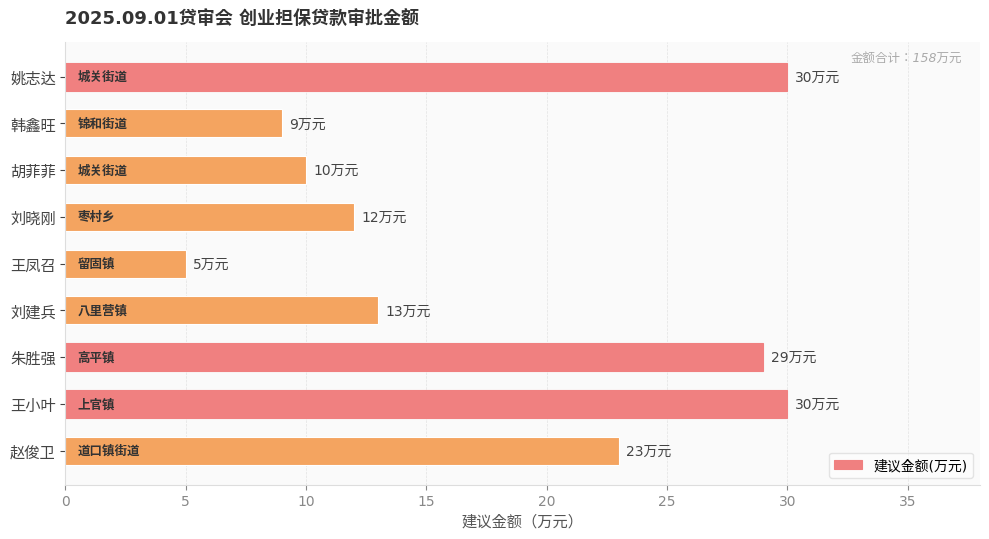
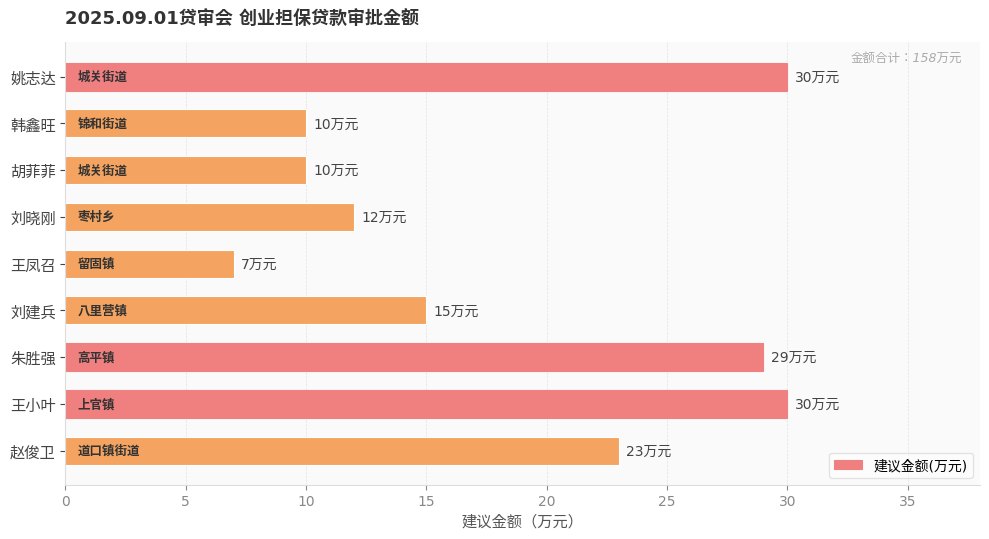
韩鑫旺: 9 -> 10
王凤召: 5 -> 7
刘建兵: 13 -> 15
